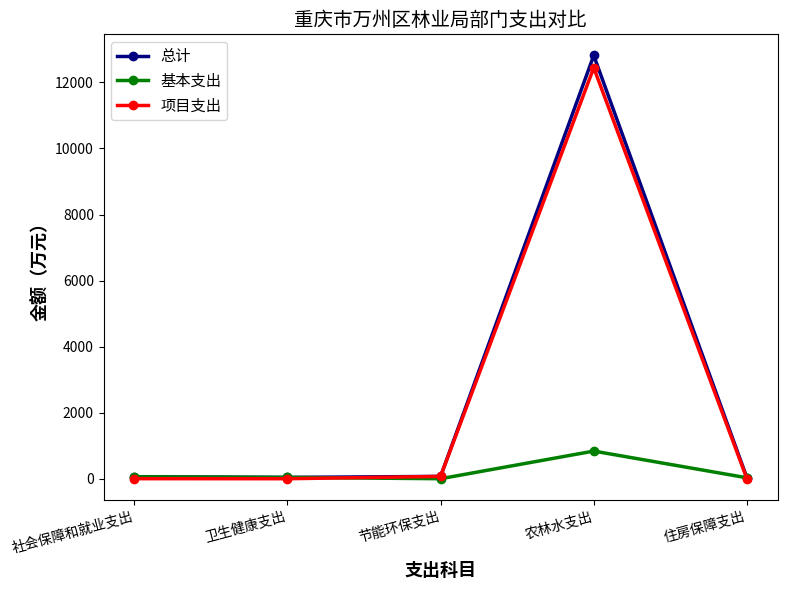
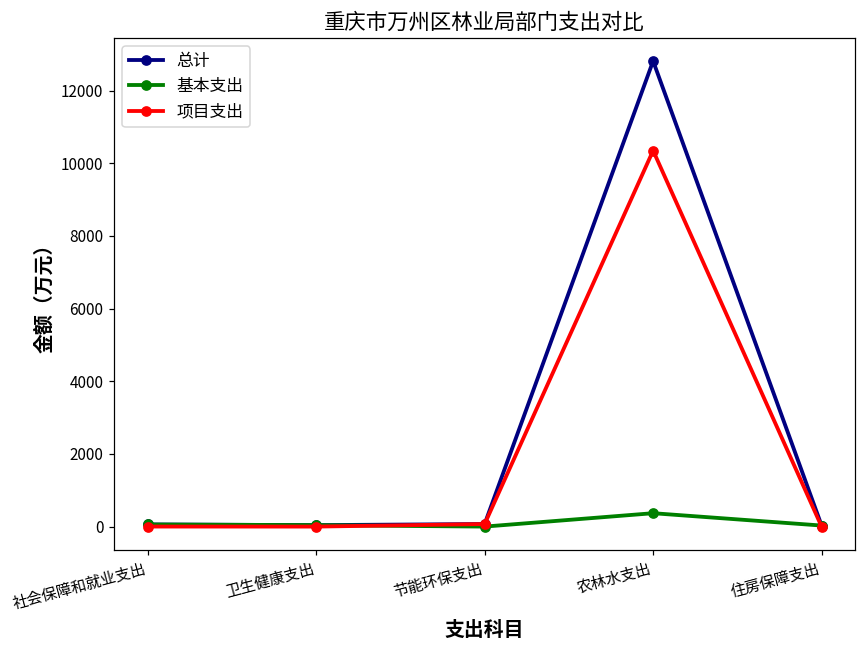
基本支出, 农林水支出: 800 -> 400
项目支出, 农林水支出: 12400 -> 10400
